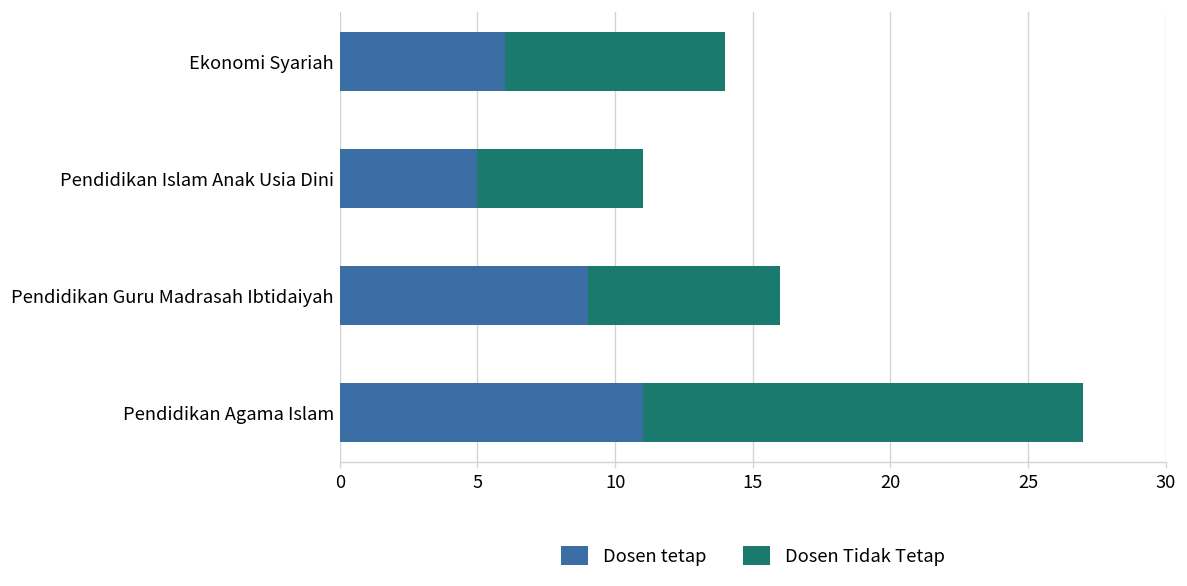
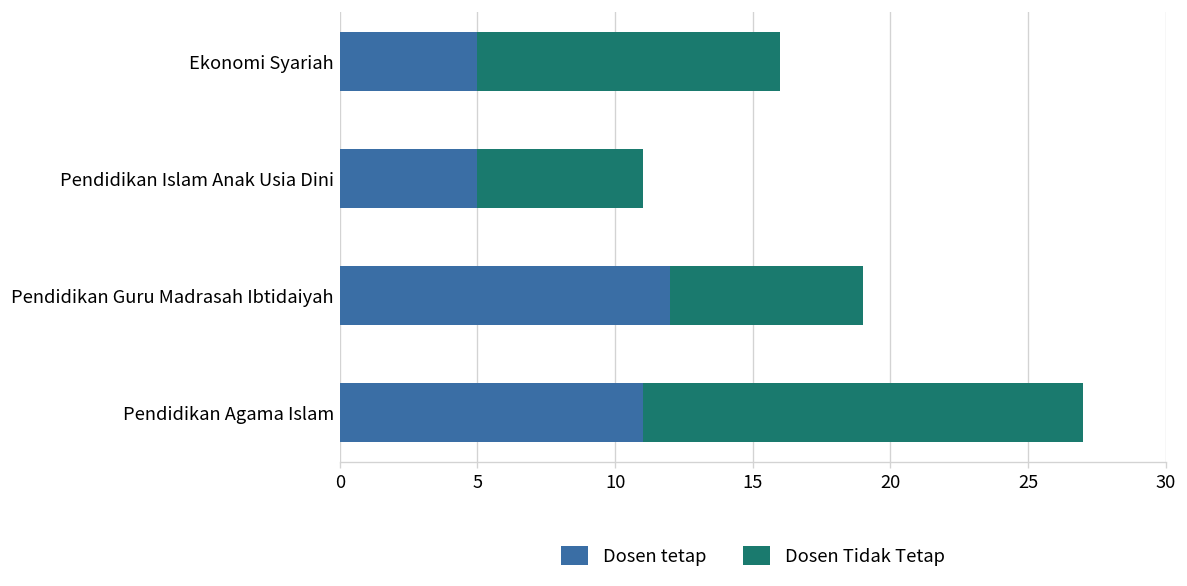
Dosen tetap, Ekonomi Syariah: 6 -> 5
Dosen Tidak Tetap, Ekonomi Syariah: 8 -> 11
Dosen tetap, Pendidikan Guru Madrasah Ibtidaiyah: 9 -> 12
